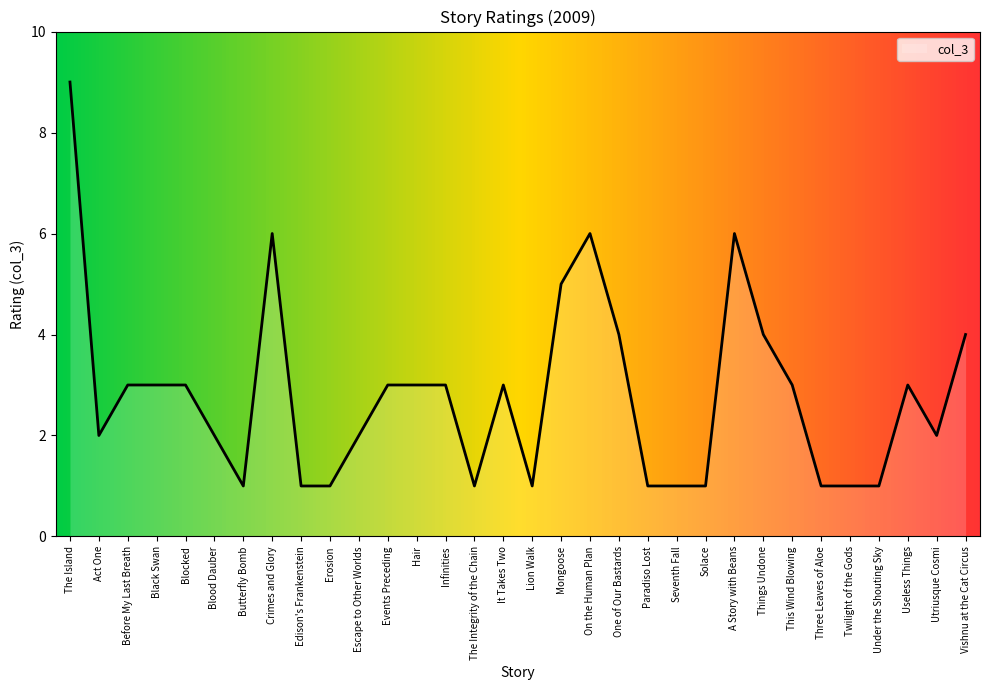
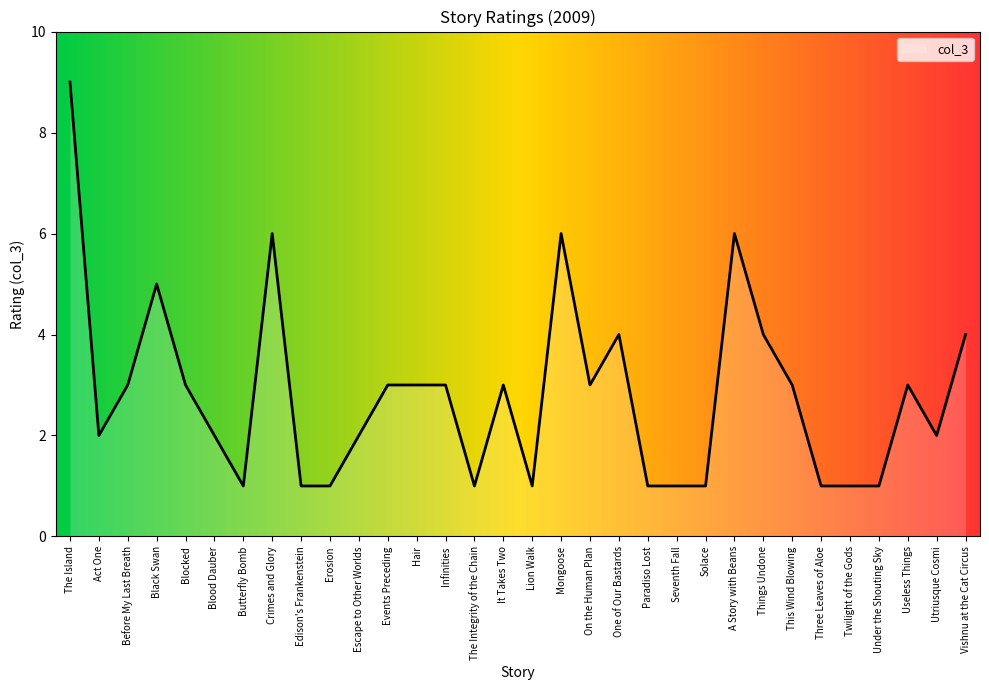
Black Swan: 3 -> 5
Mongoose: 5 -> 6
On the Human Plan: 6 -> 3
